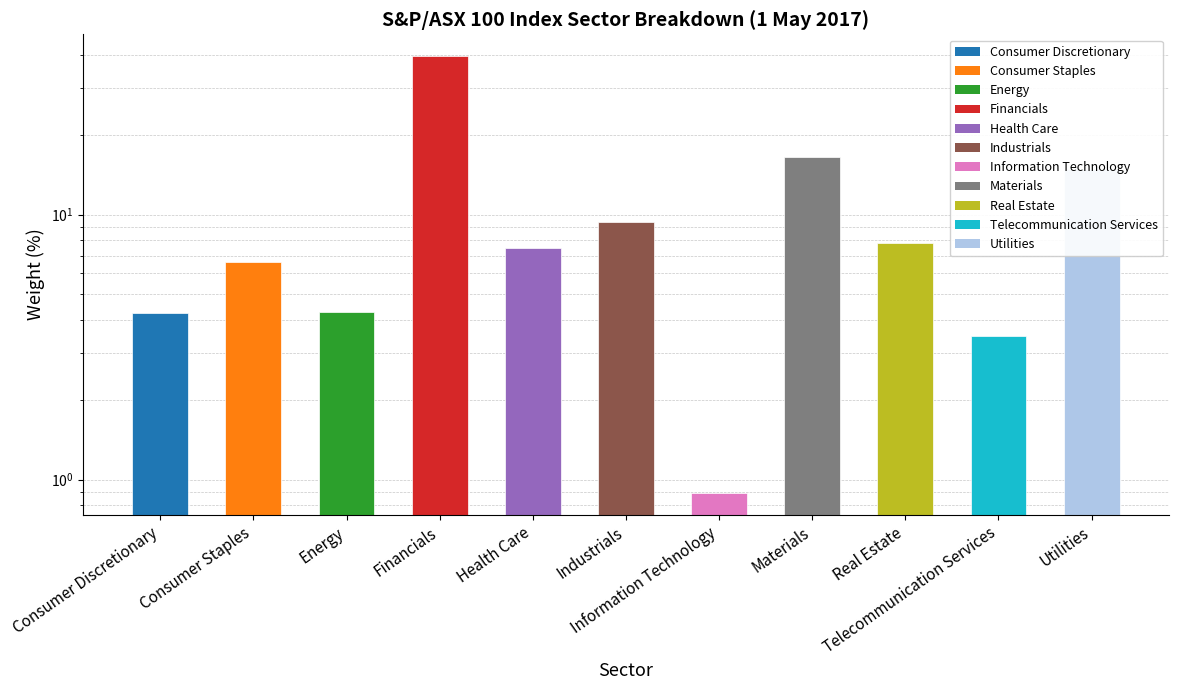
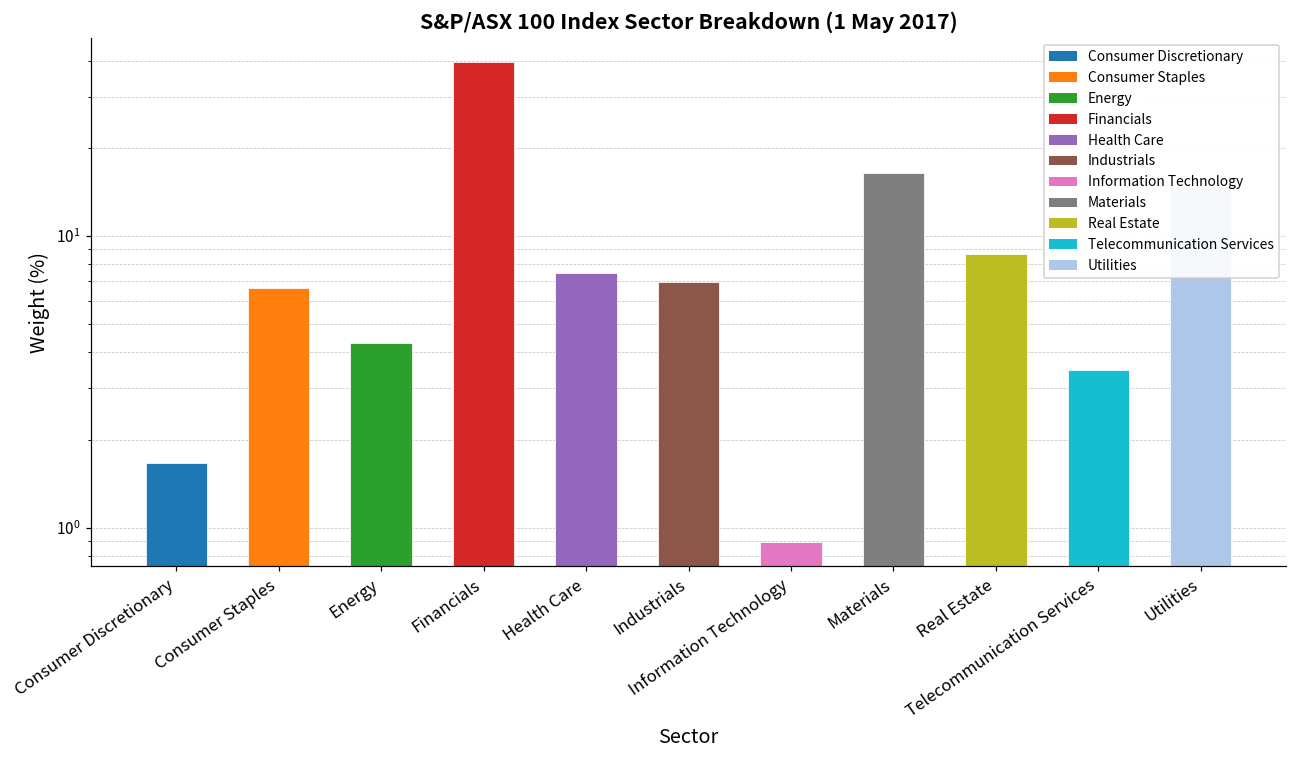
Consumer Discretionary: 4.2 -> 1.7
Industrials: 9.3 -> 7.0
Real Estate: 7.8 -> 8.7
